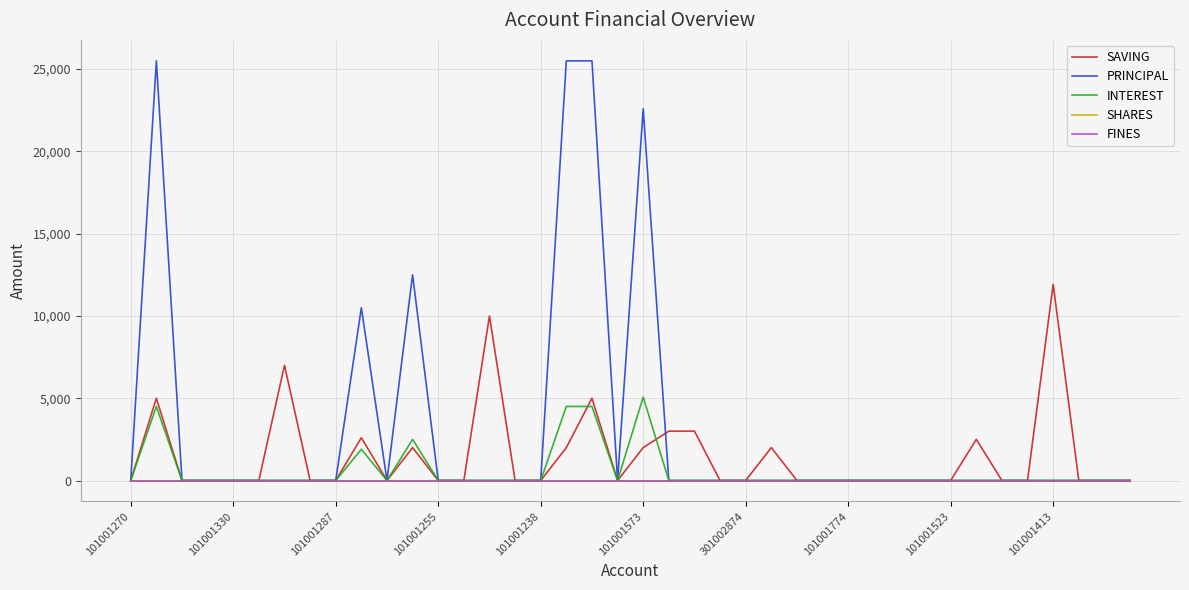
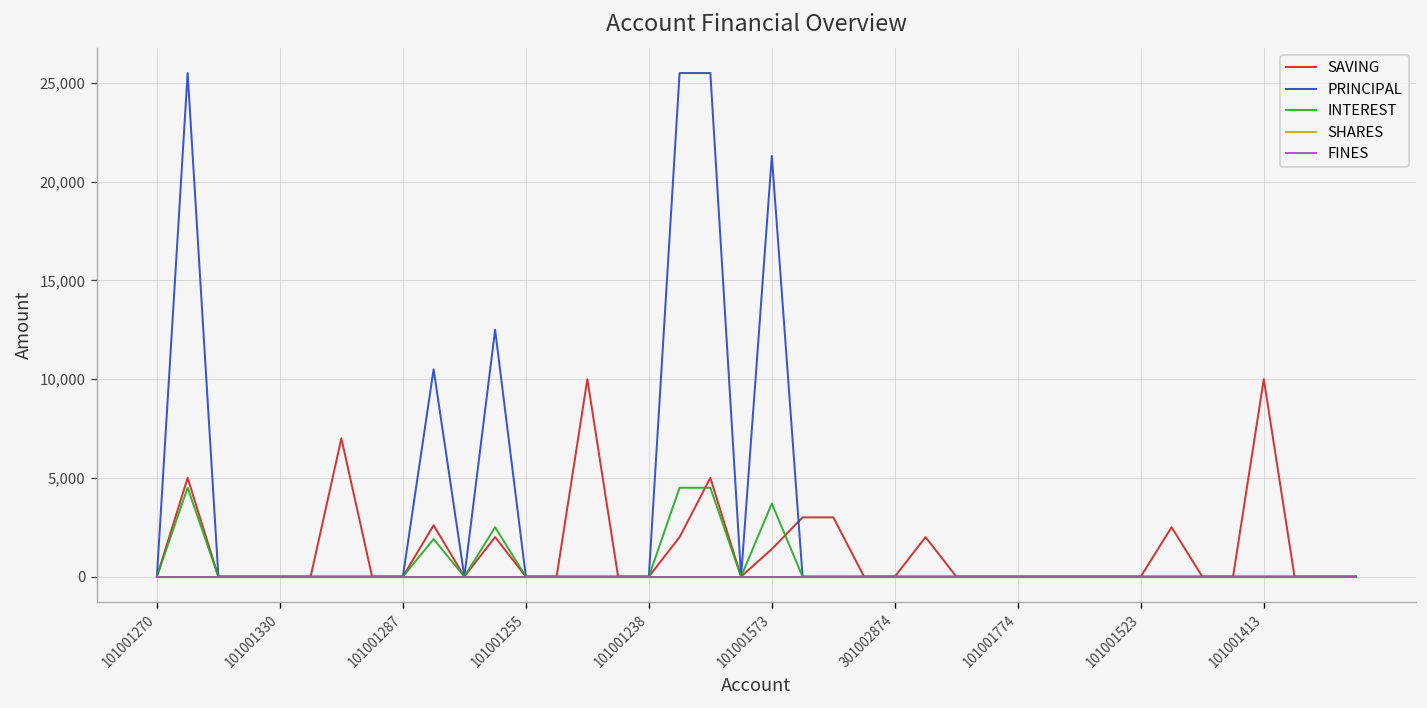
SAVING, 101001573: 2,000 -> 1,400
PRINCIPAL, 101001573: 22,600 -> 21,300
INTEREST, 101001573: 5,100 -> 3,700
SAVING, 101001413: 11,900 -> 10,000
